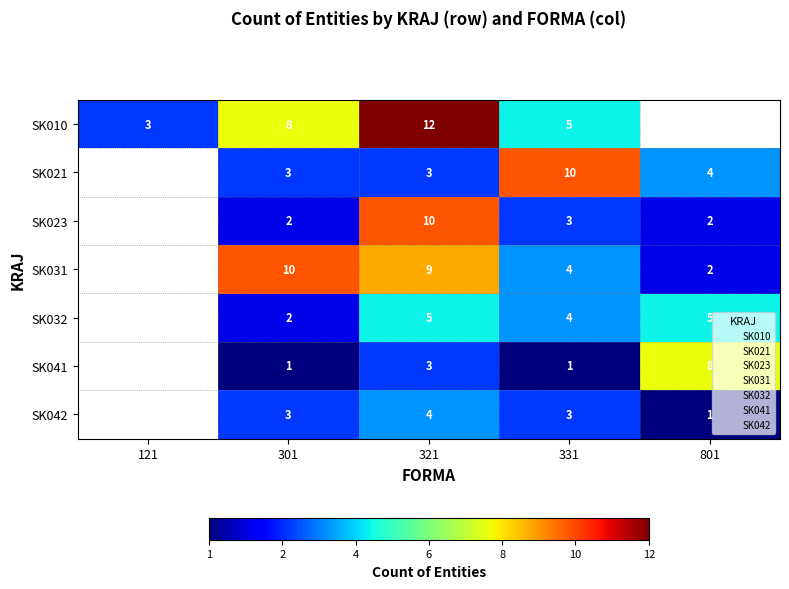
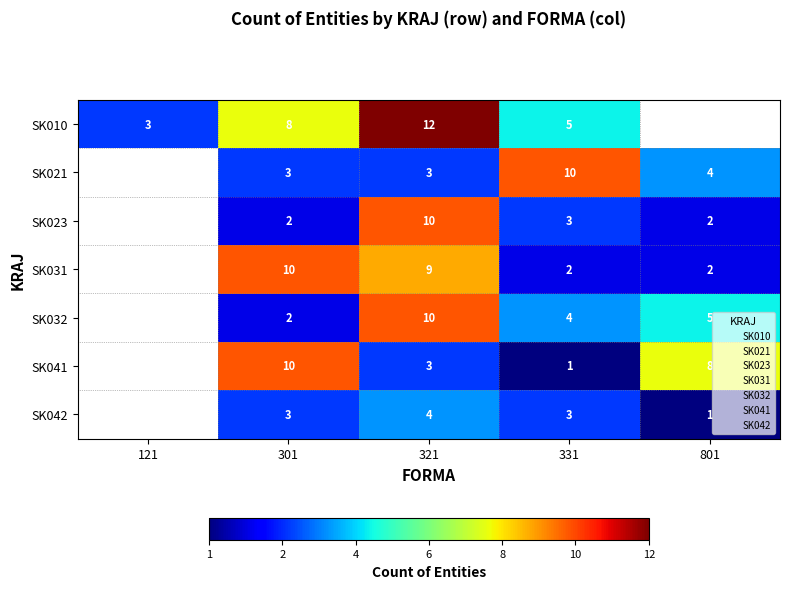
SK031, 331: 4 -> 2
SK032, 321: 5 -> 10
SK041, 301: 1 -> 10
